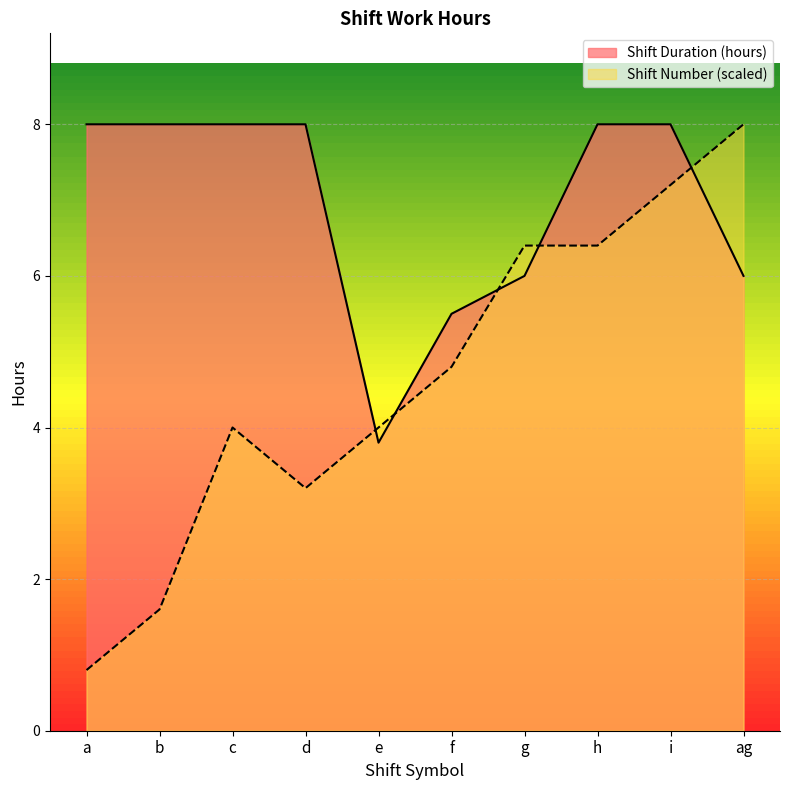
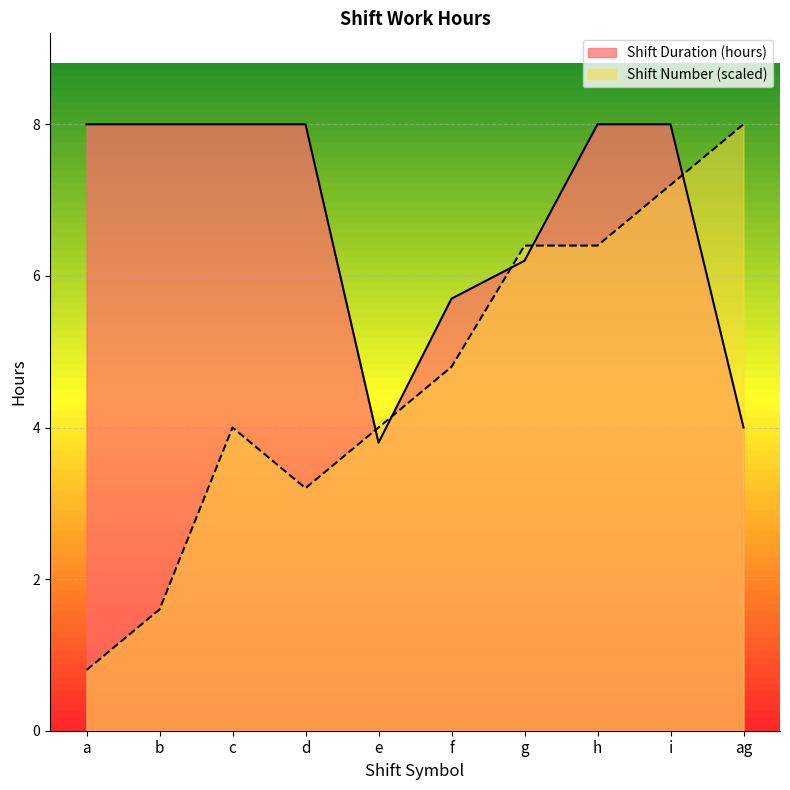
Shift Duration (hours), f: 5.5 -> 5.7
Shift Duration (hours), g: 6.0 -> 6.2
Shift Duration (hours), ag: 6 -> 4
